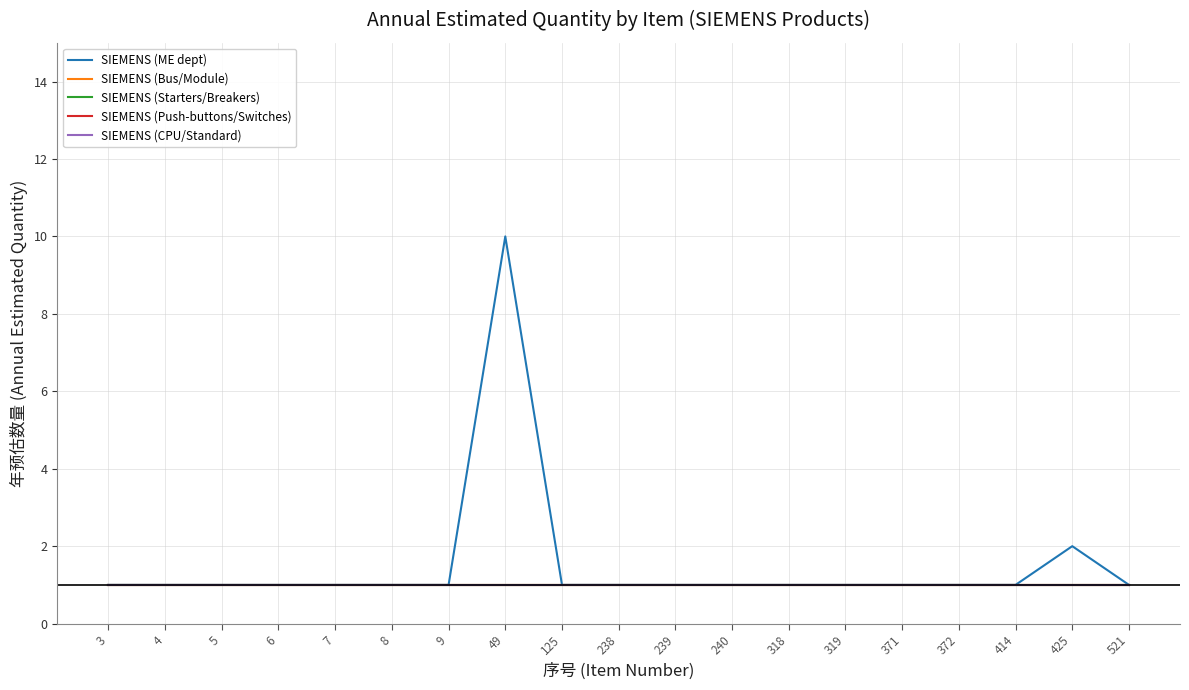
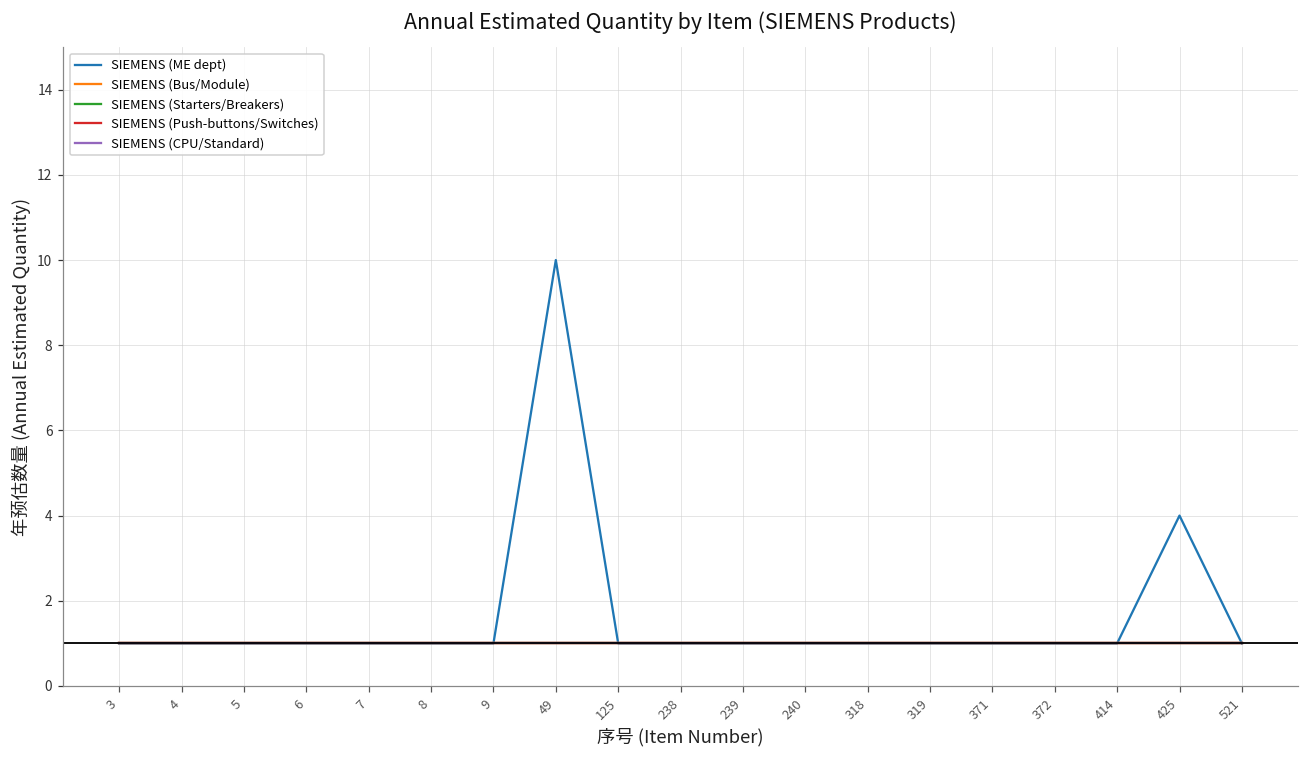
SIEMENS (ME dept), 425: 2 -> 4
